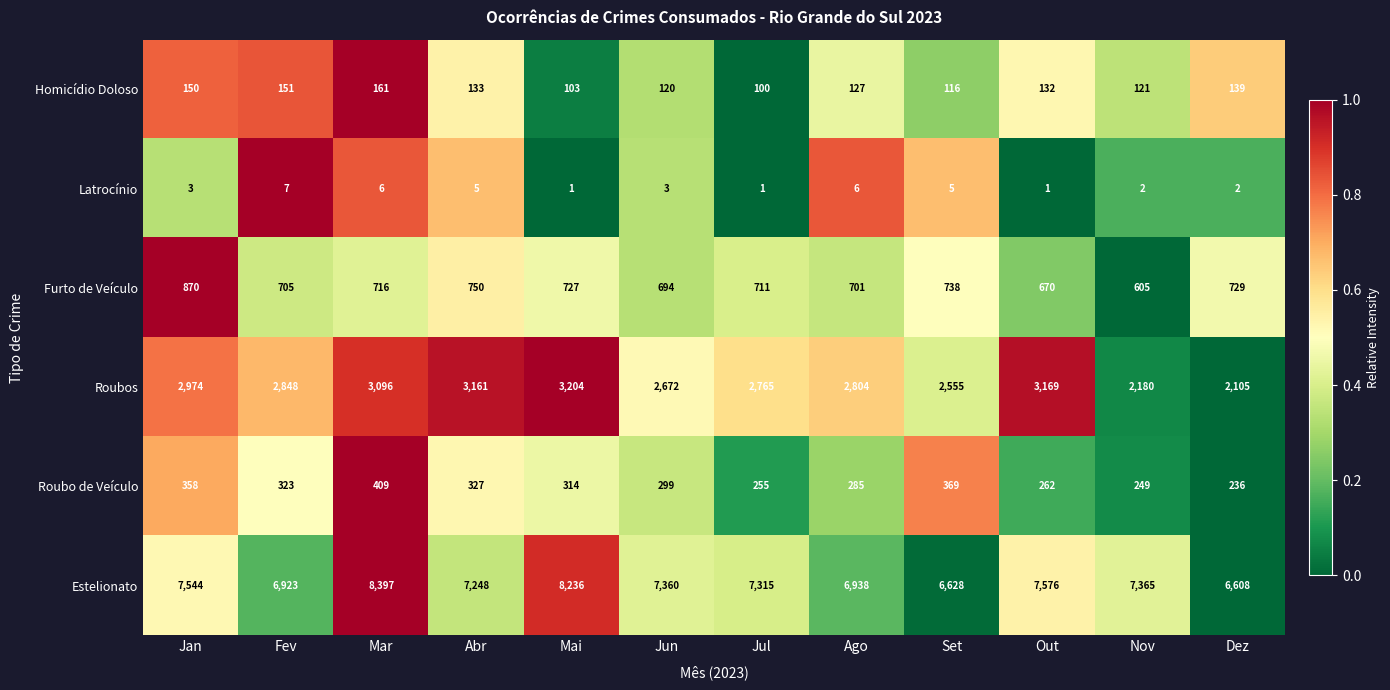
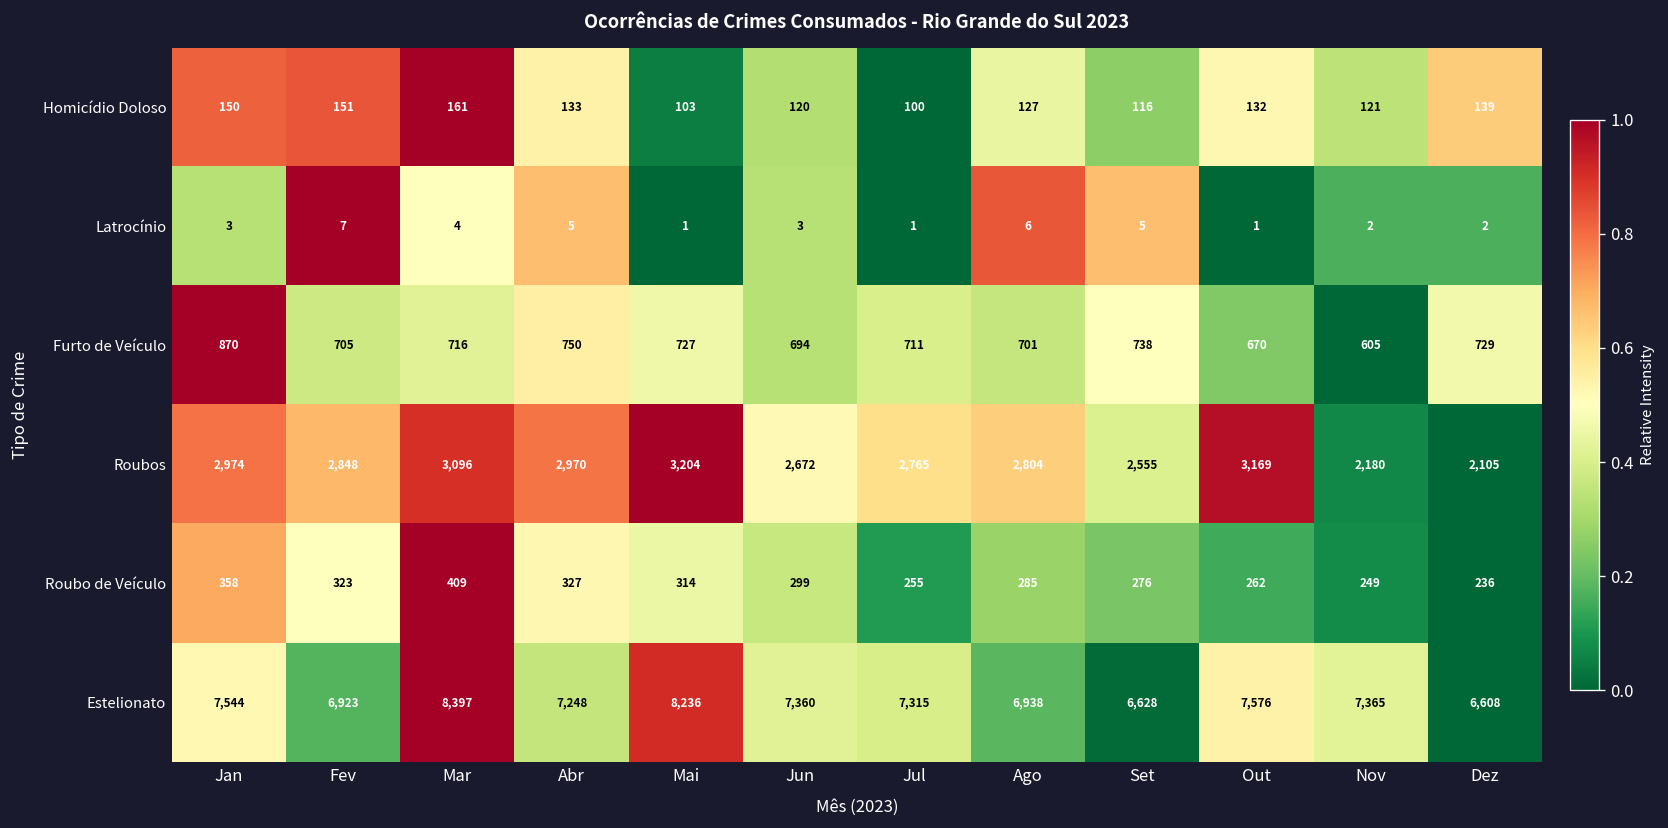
Latrocínio, Mar: 6 -> 4
Roubos, Abr: 3,161 -> 2,970
Roubo de Veículo, Set: 369 -> 276
